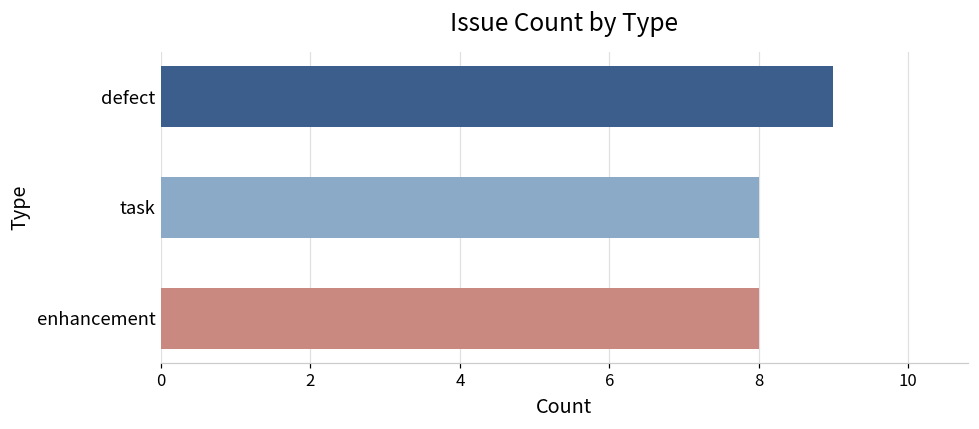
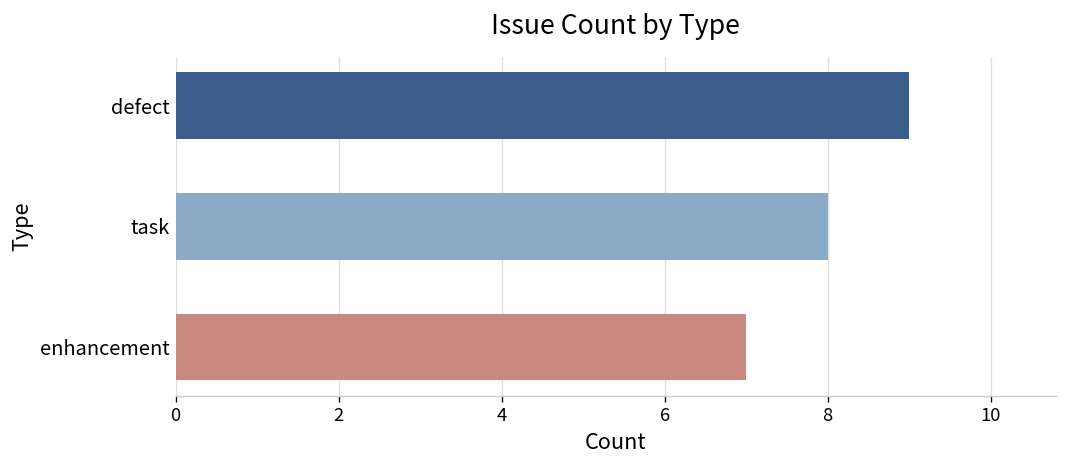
enhancement: 8 -> 7
